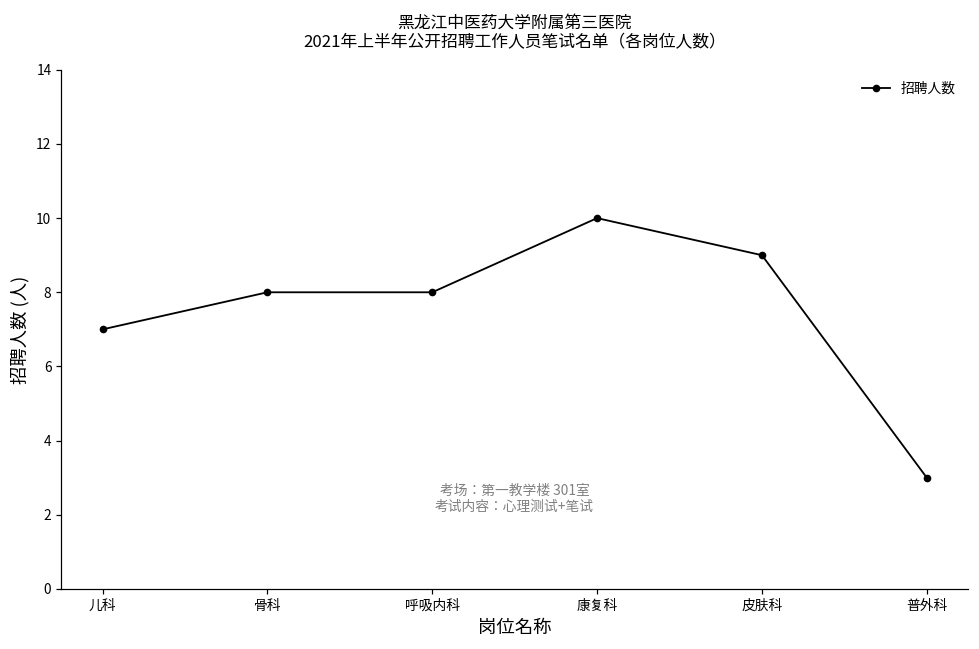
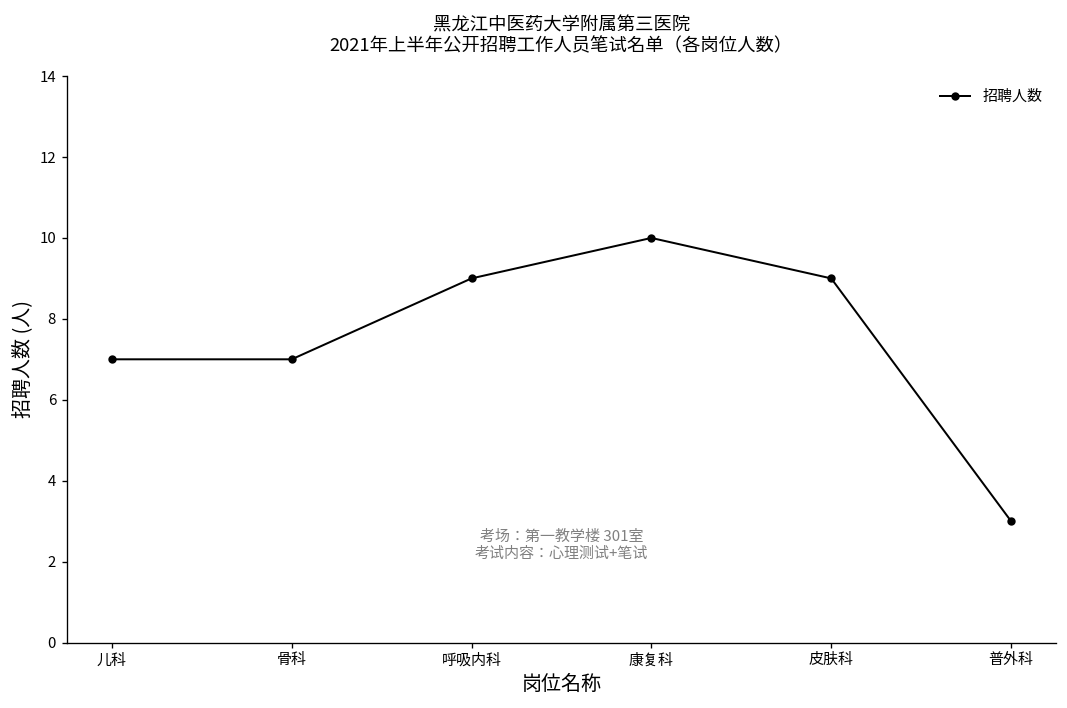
骨科: 8 -> 7
呼吸内科: 8 -> 9
